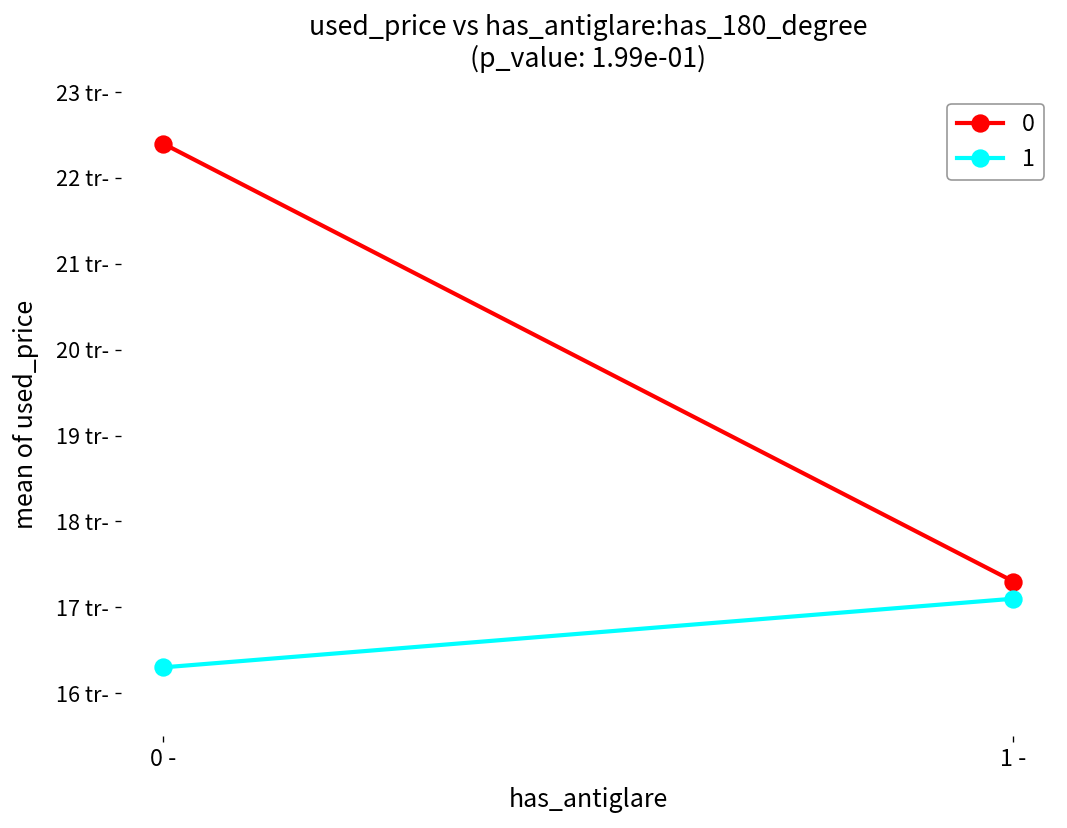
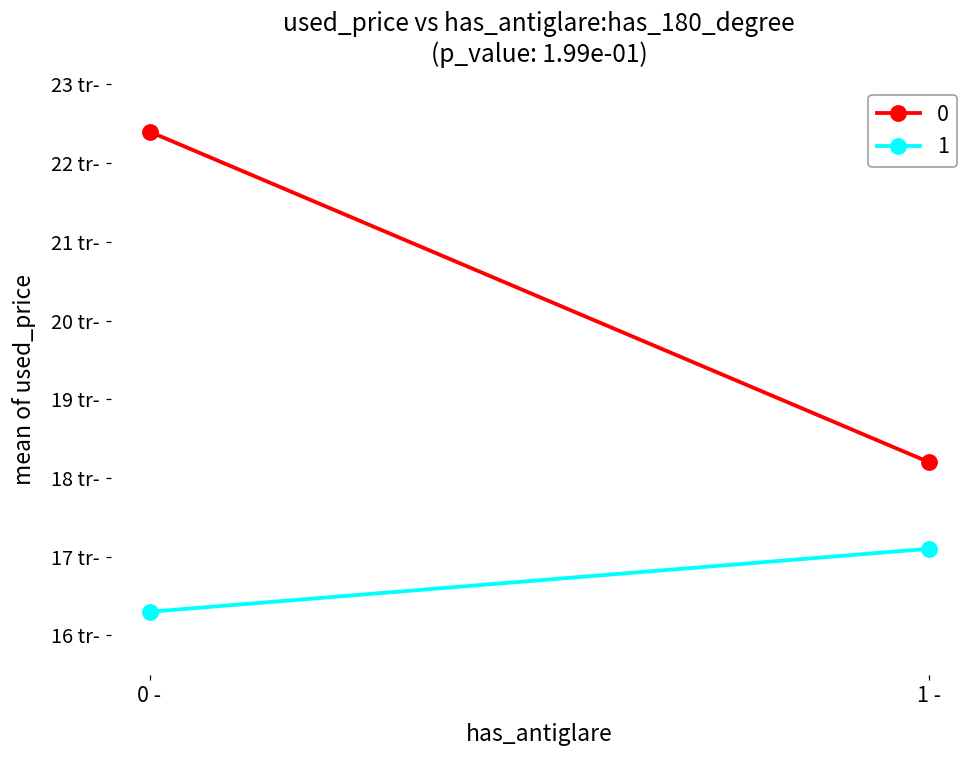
0, 1 -: 17.3 tr- -> 18.2 tr-
